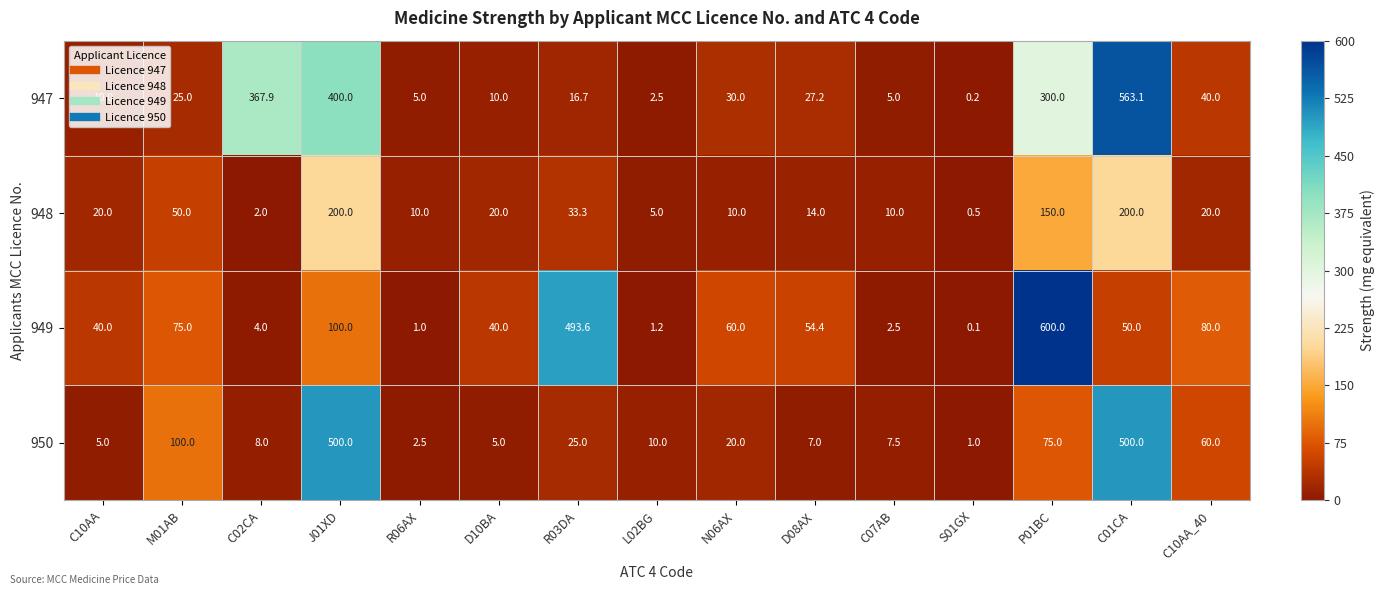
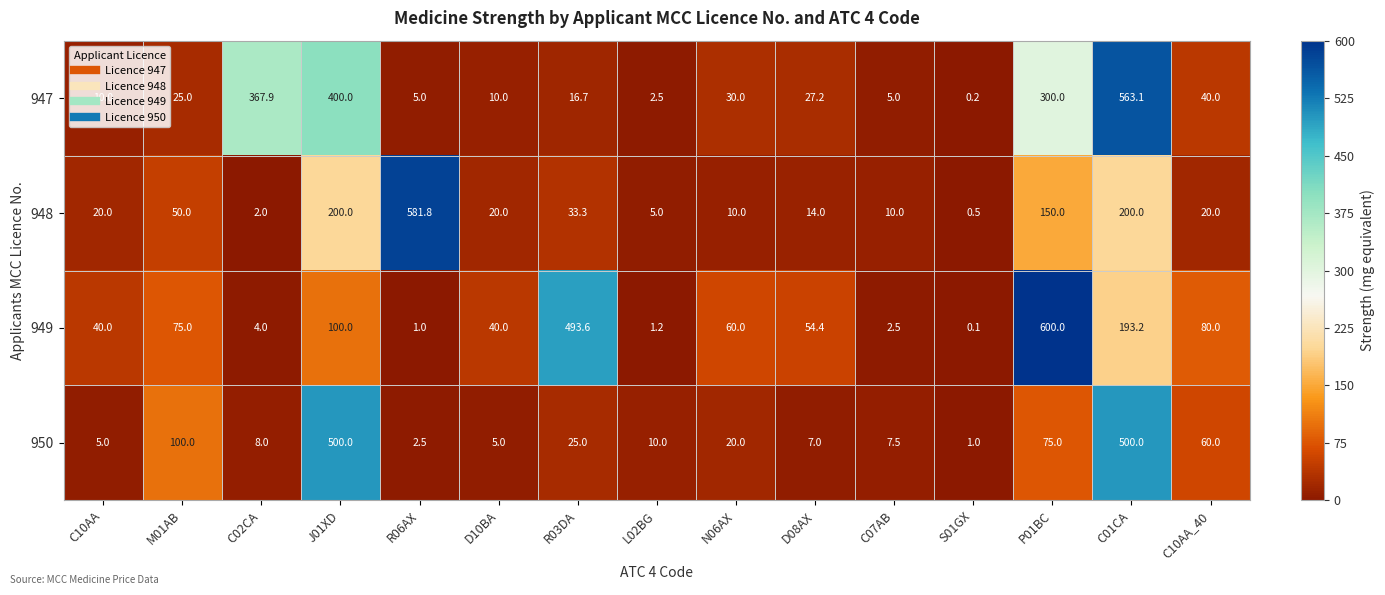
948, R06AX: 10.0 -> 581.8
949, C01CA: 50.0 -> 193.2
